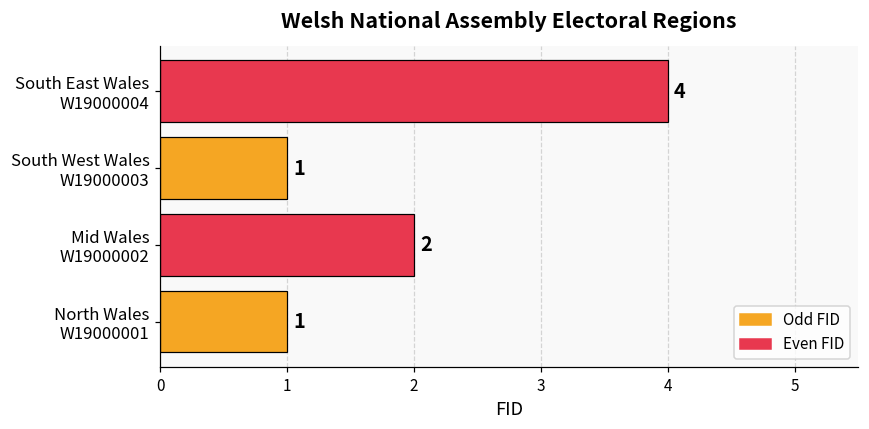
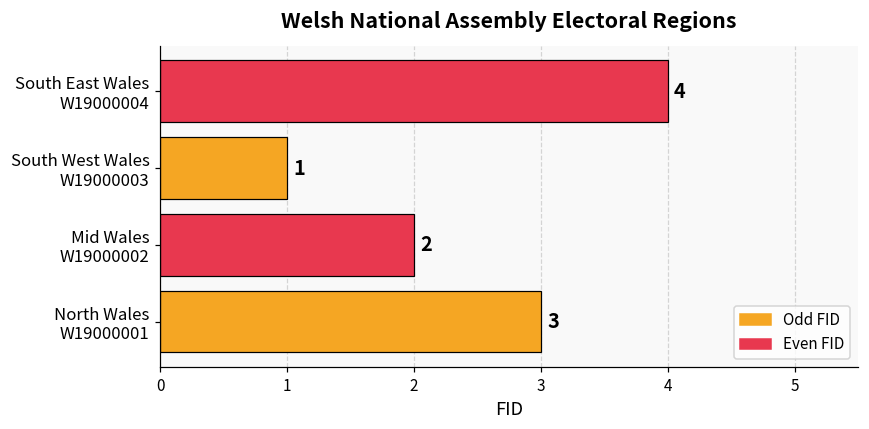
North Wales W19000001: 1 -> 3
